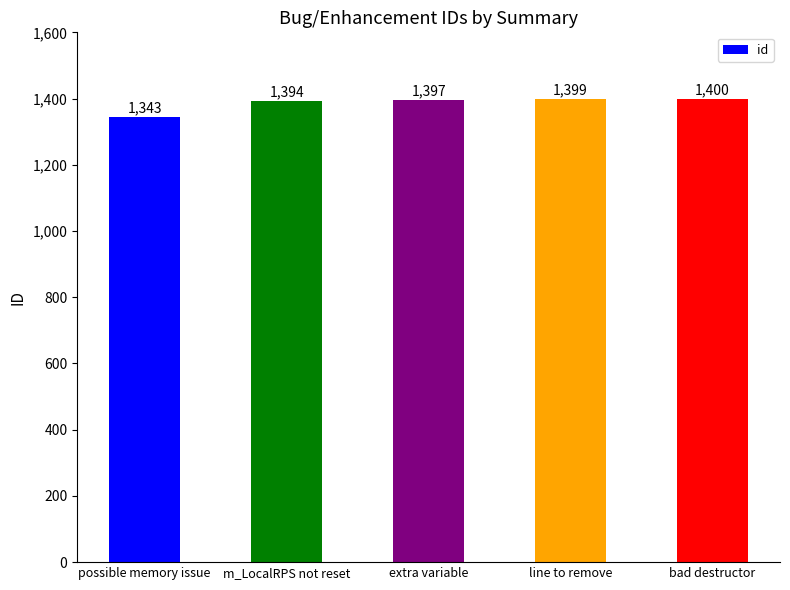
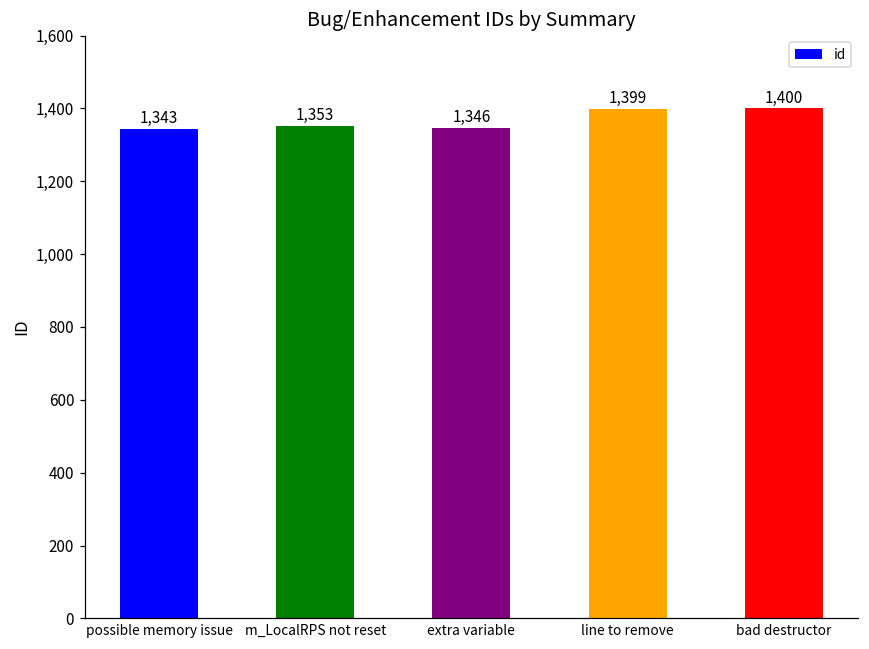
m_LocalRPS not reset: 1,394 -> 1,353
extra variable: 1,397 -> 1,346
